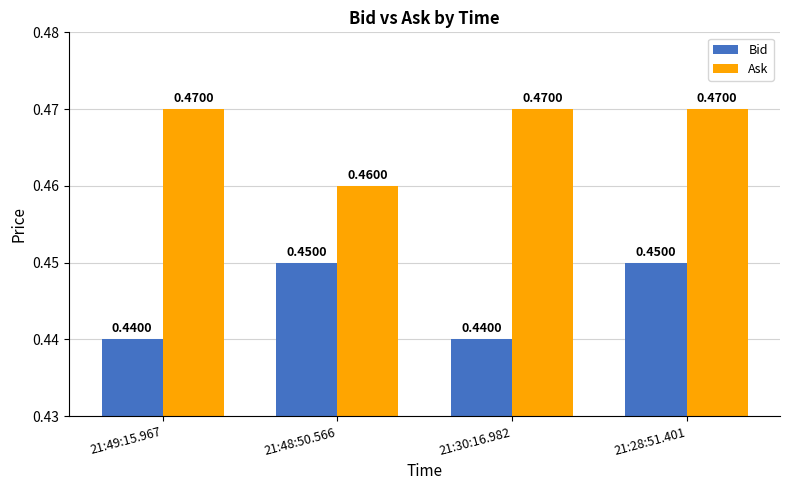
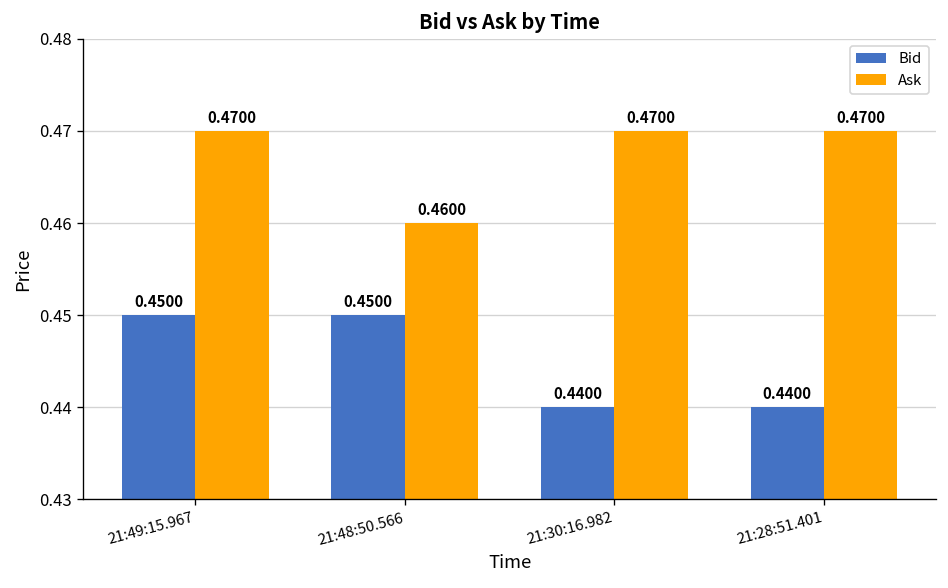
Bid, 21:49:15.967: 0.4400 -> 0.4500
Bid, 21:28:51.401: 0.4500 -> 0.4400
